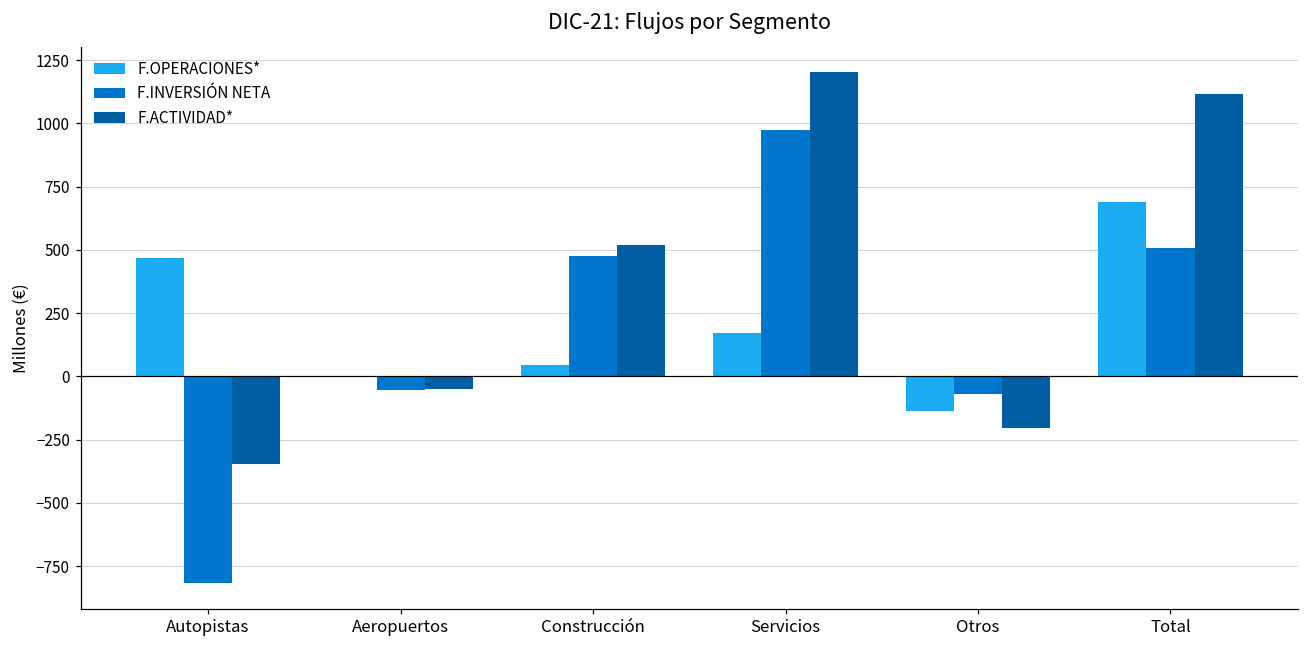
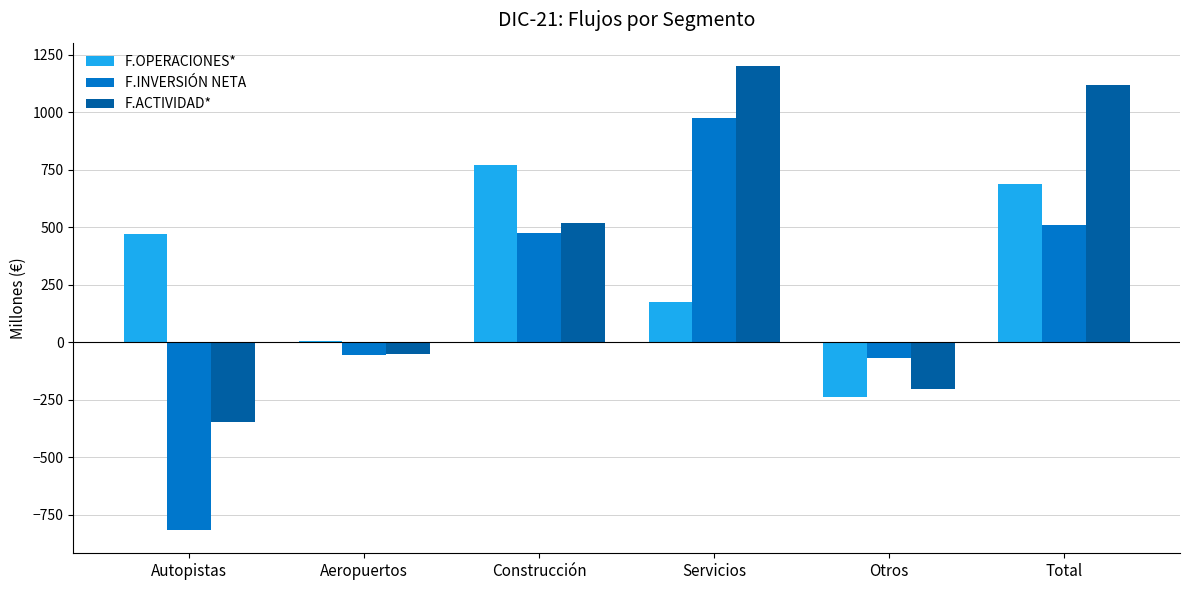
F.OPERACIONES*, Construcción: 40 -> 770
F.OPERACIONES*, Otros: -140 -> -240
